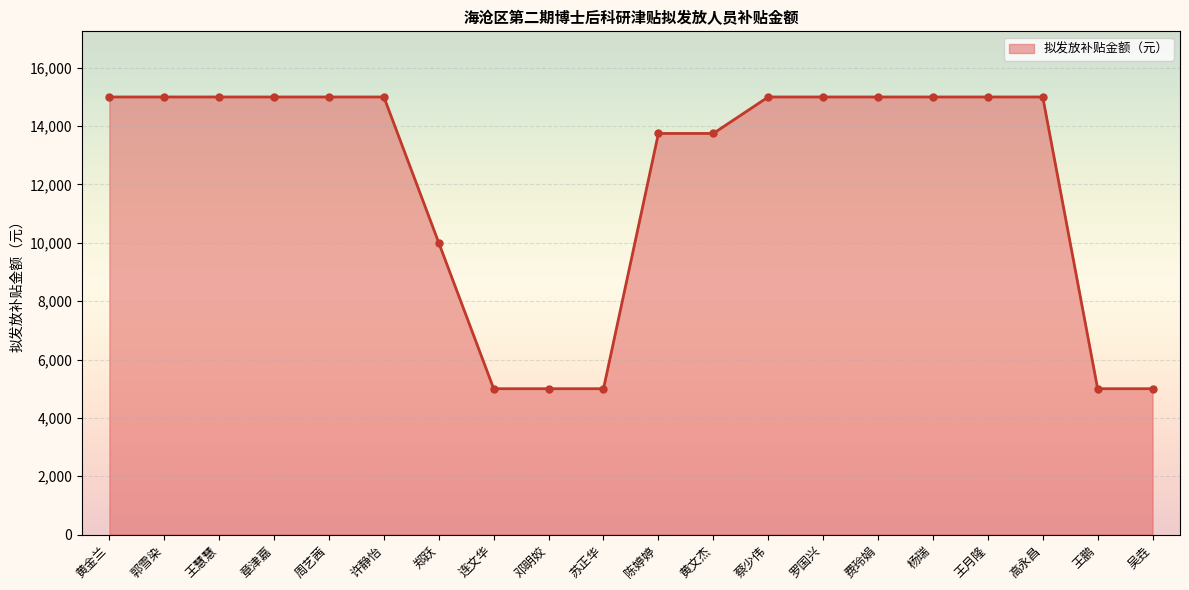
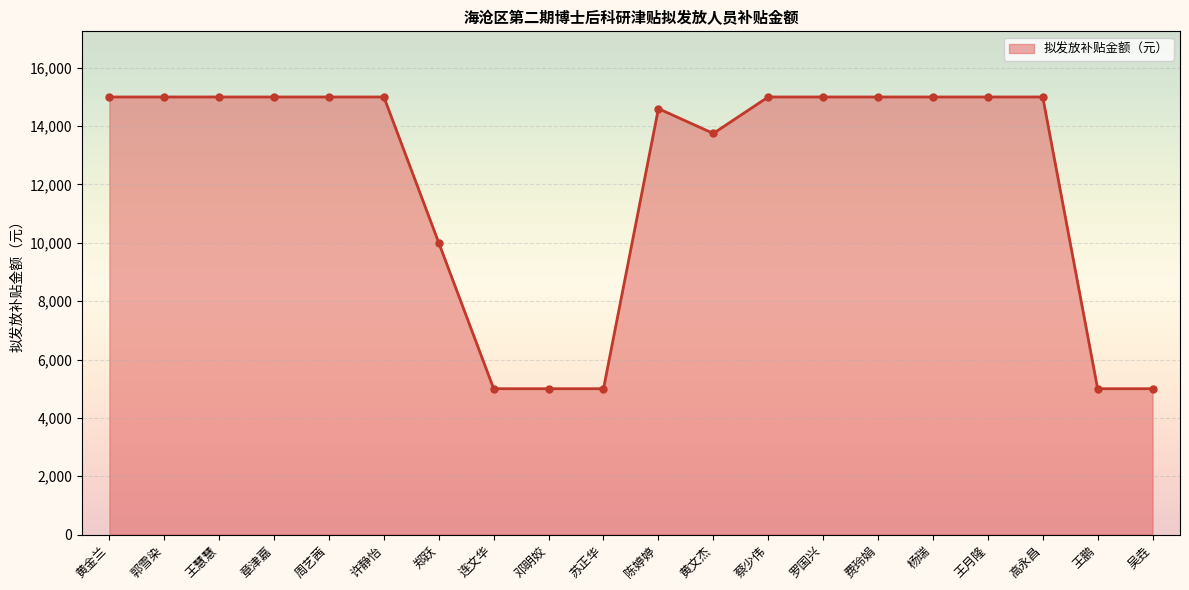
陈婷婷: 13,800 -> 14,600
